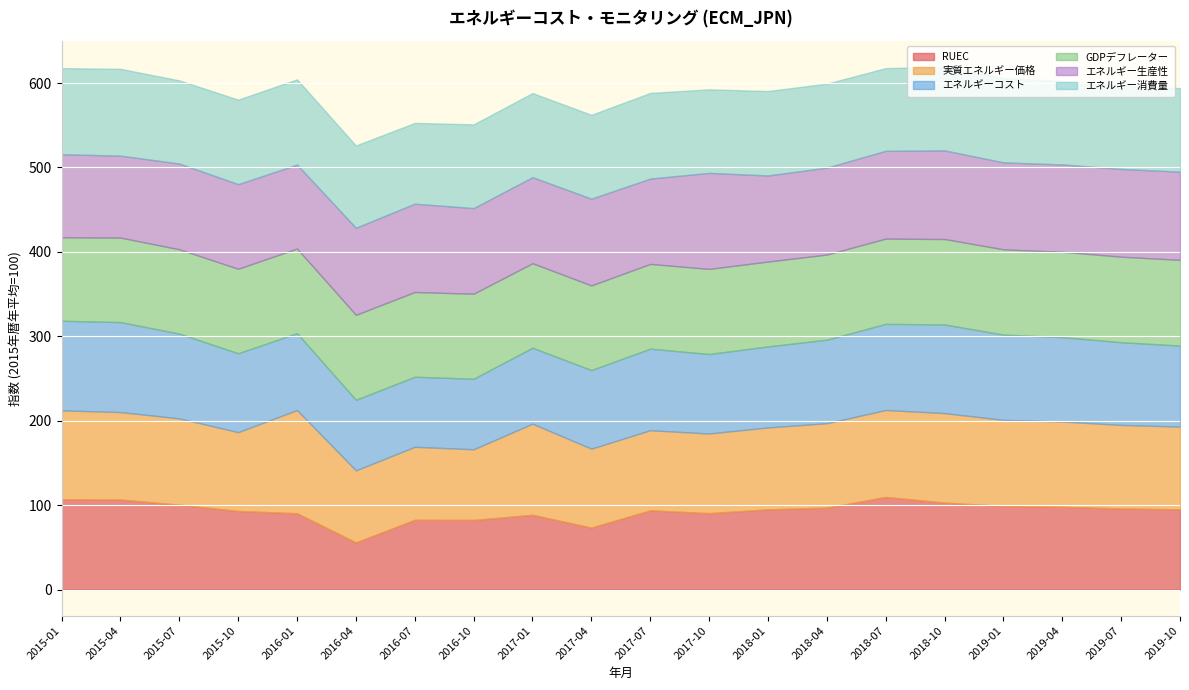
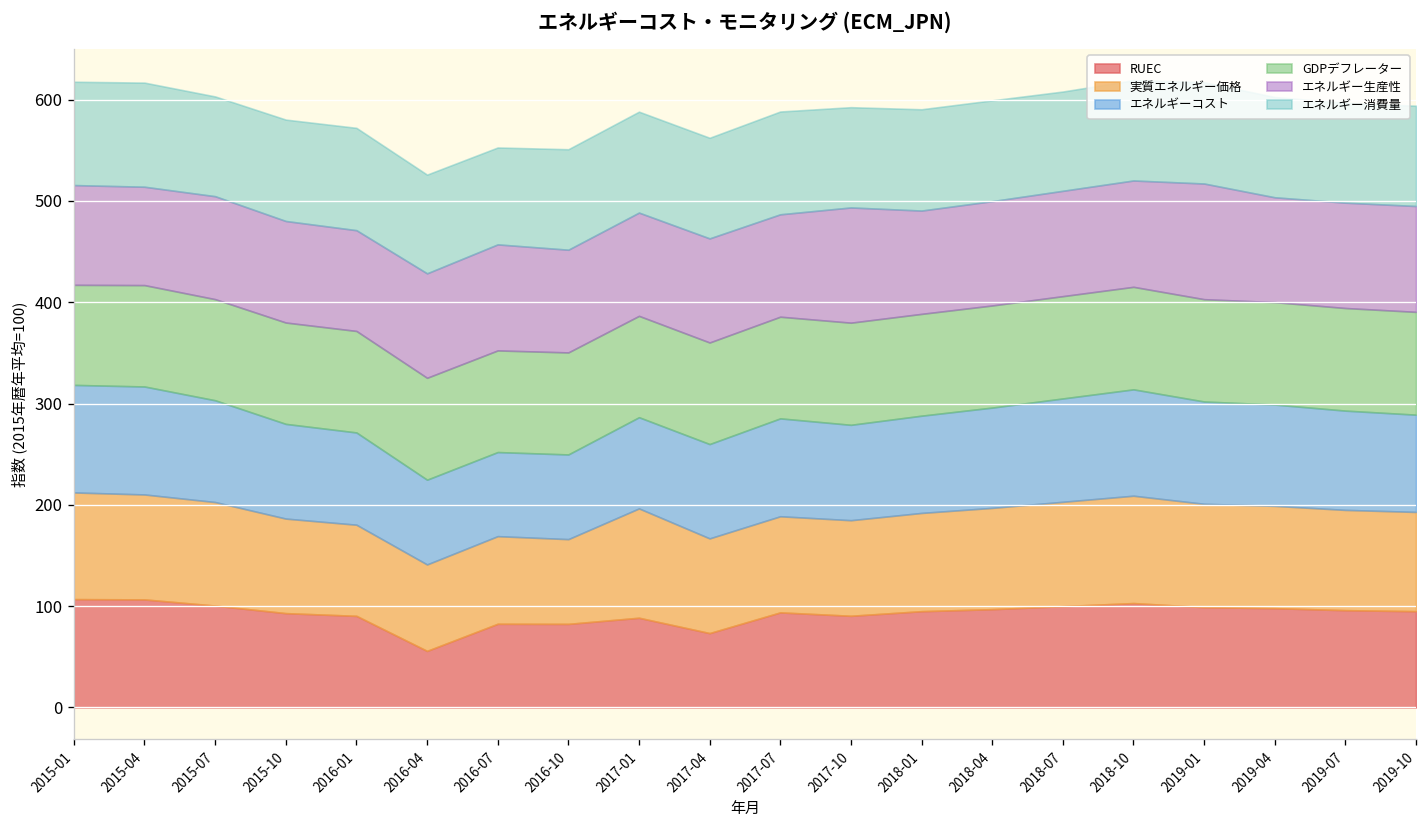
実質エネルギー価格, 2016-01: 120 -> 90
RUEC, 2018-07: 110 -> 100
エネルギー生産性, 2019-01: 100 -> 110
